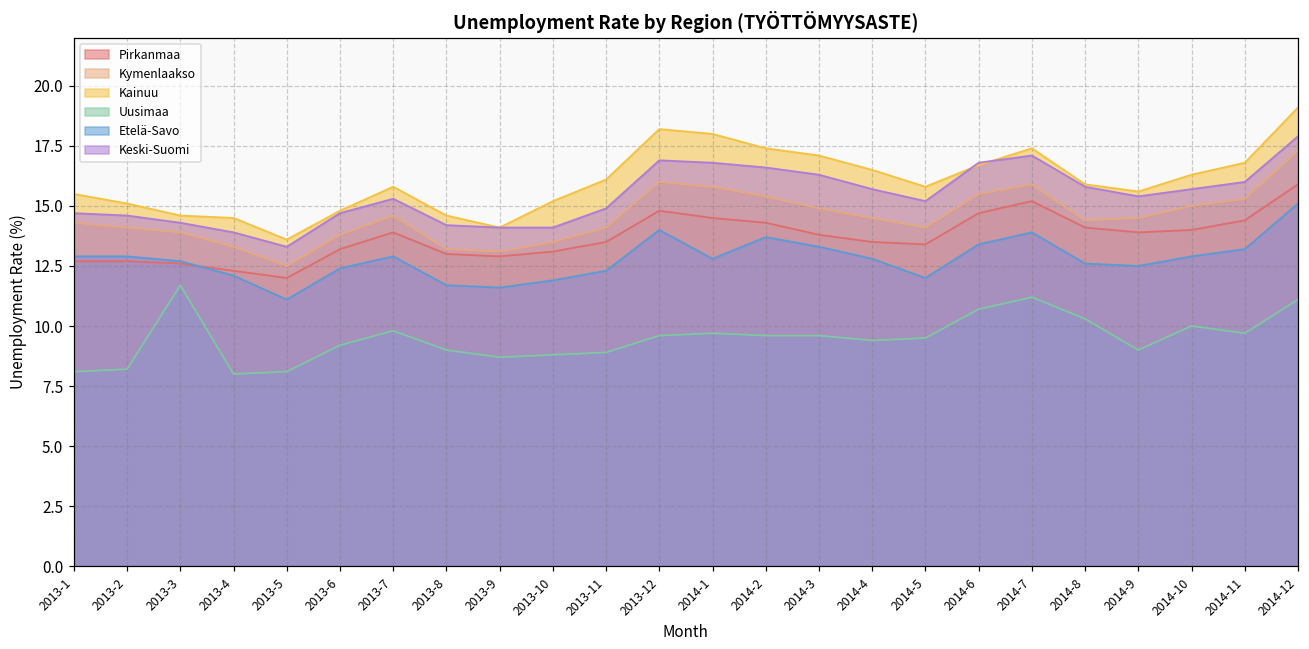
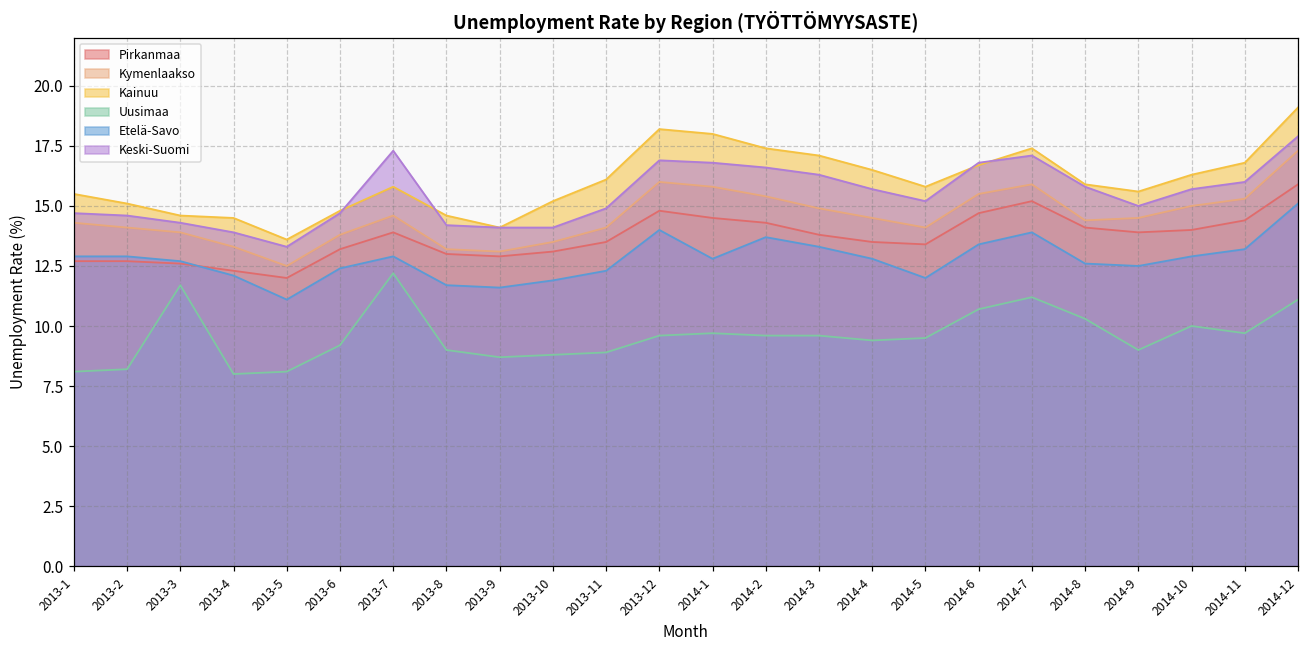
Uusimaa, 2013-7: 9.8 -> 12.2
Keski-Suomi, 2013-7: 15.3 -> 17.3
Keski-Suomi, 2014-9: 15.4 -> 15.0
